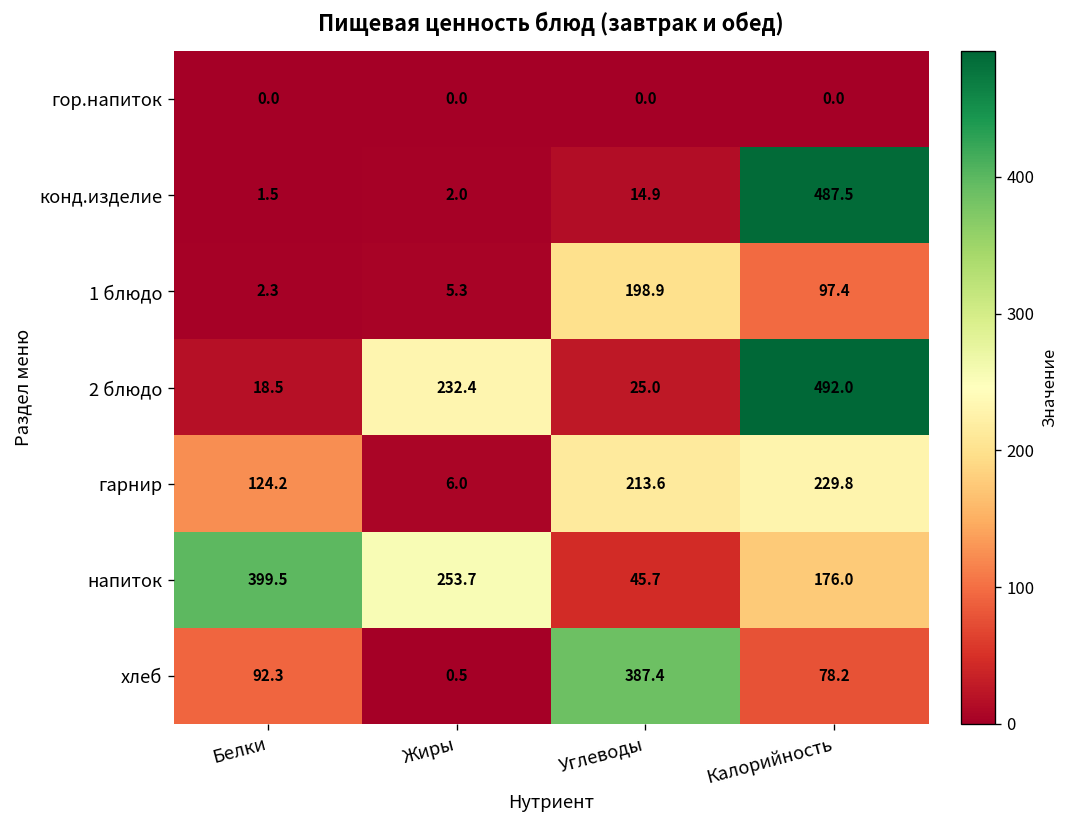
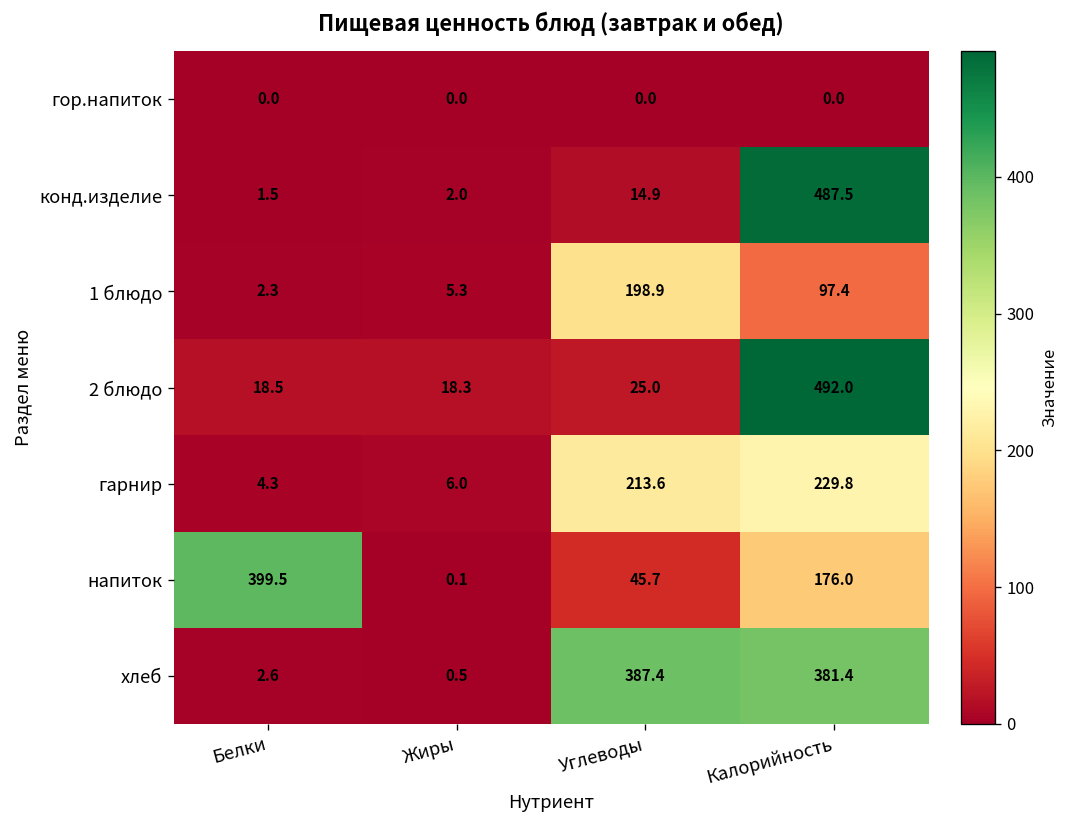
2 блюдо, Жиры: 232.4 -> 18.3
гарнир, Белки: 124.2 -> 4.3
напиток, Жиры: 253.7 -> 0.1
хлеб, Белки: 92.3 -> 2.6
хлеб, Калорийность: 78.2 -> 381.4
